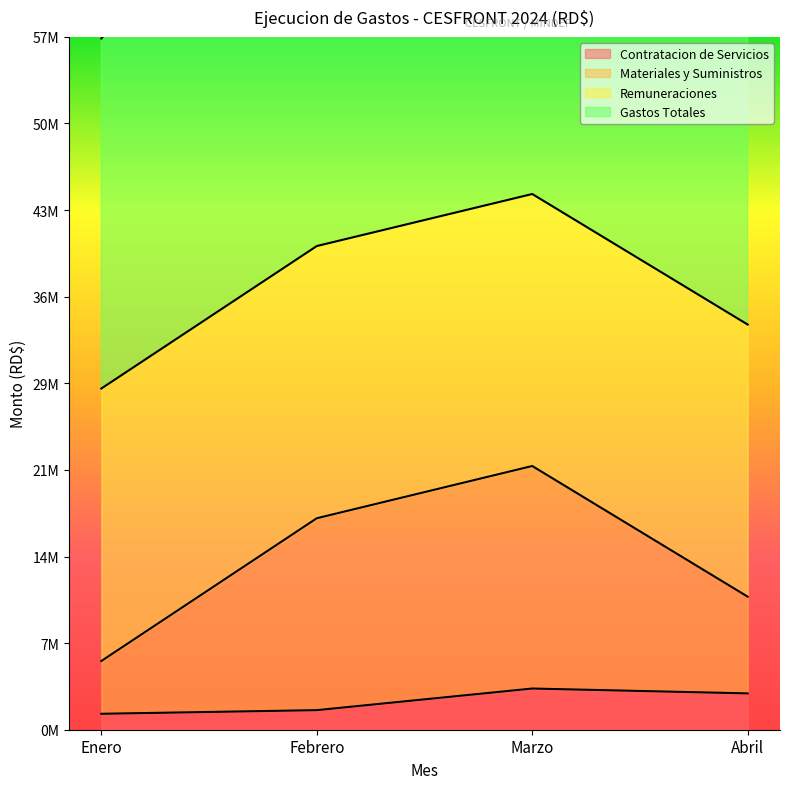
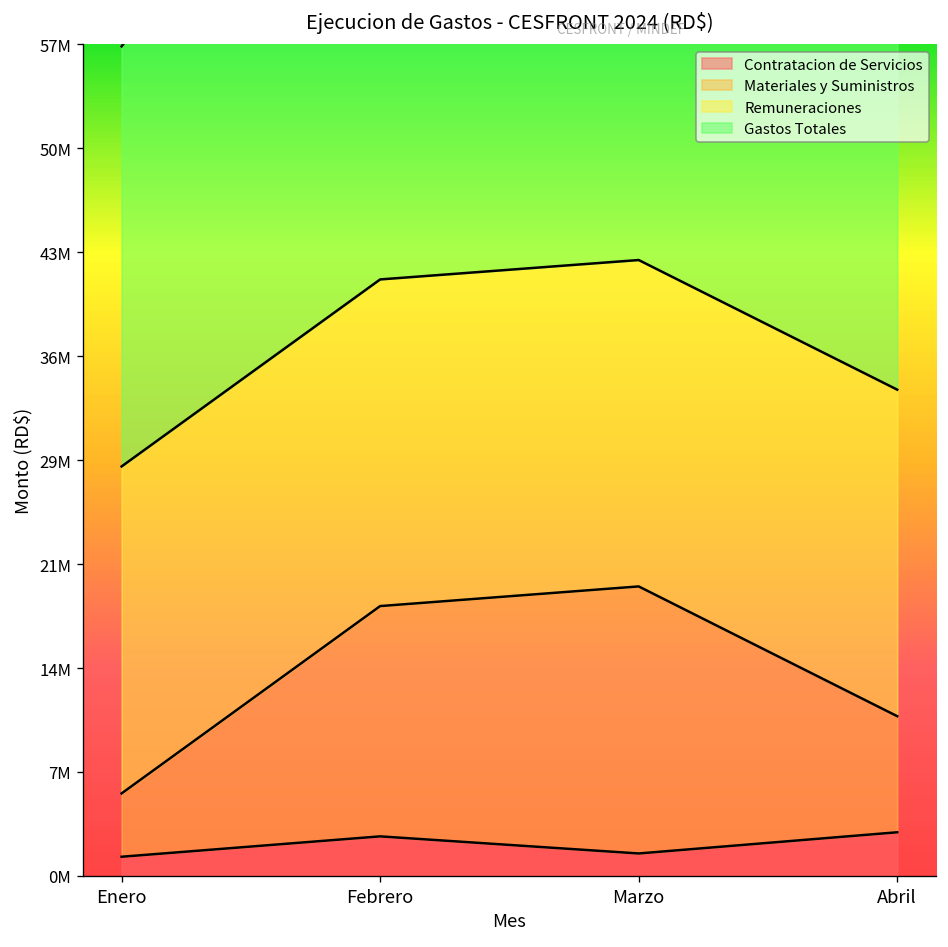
Contratacion de Servicios, Febrero: 1600000 -> 2700000
Contratacion de Servicios, Marzo: 3400000 -> 1500000
